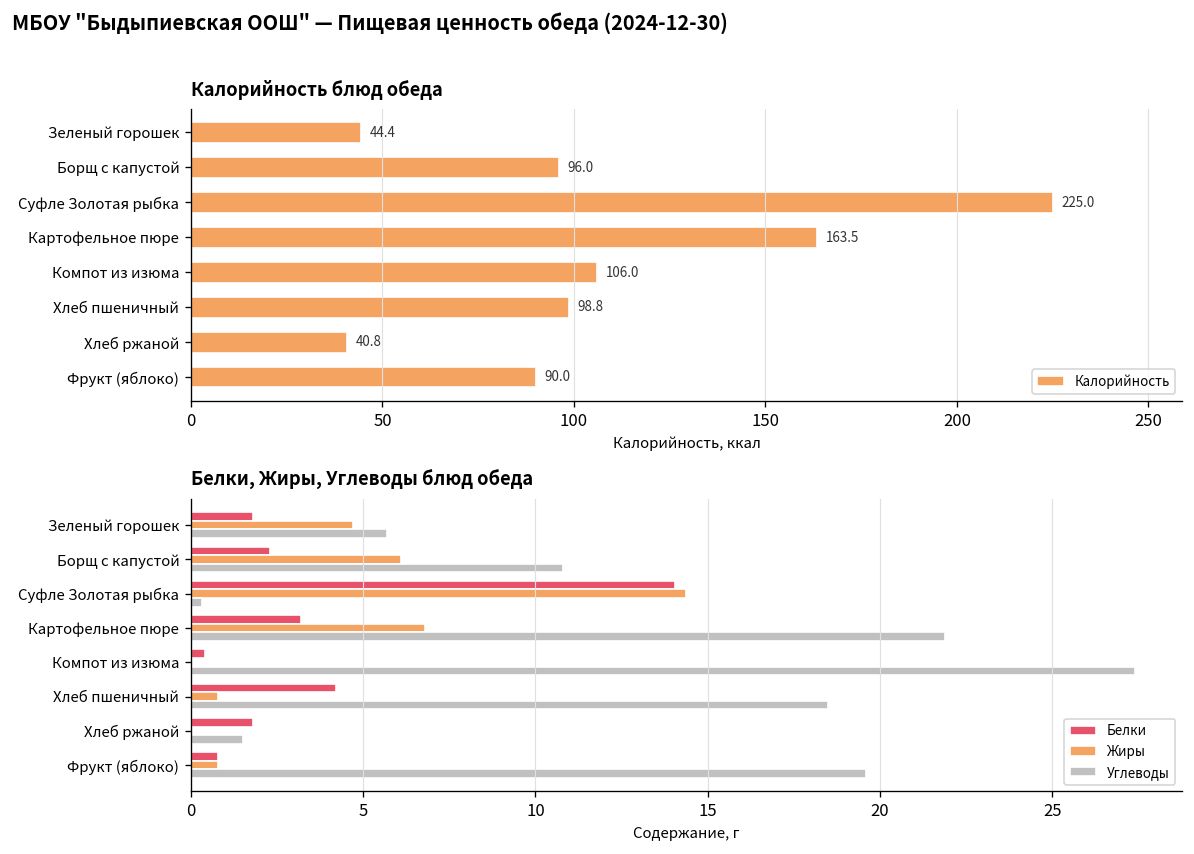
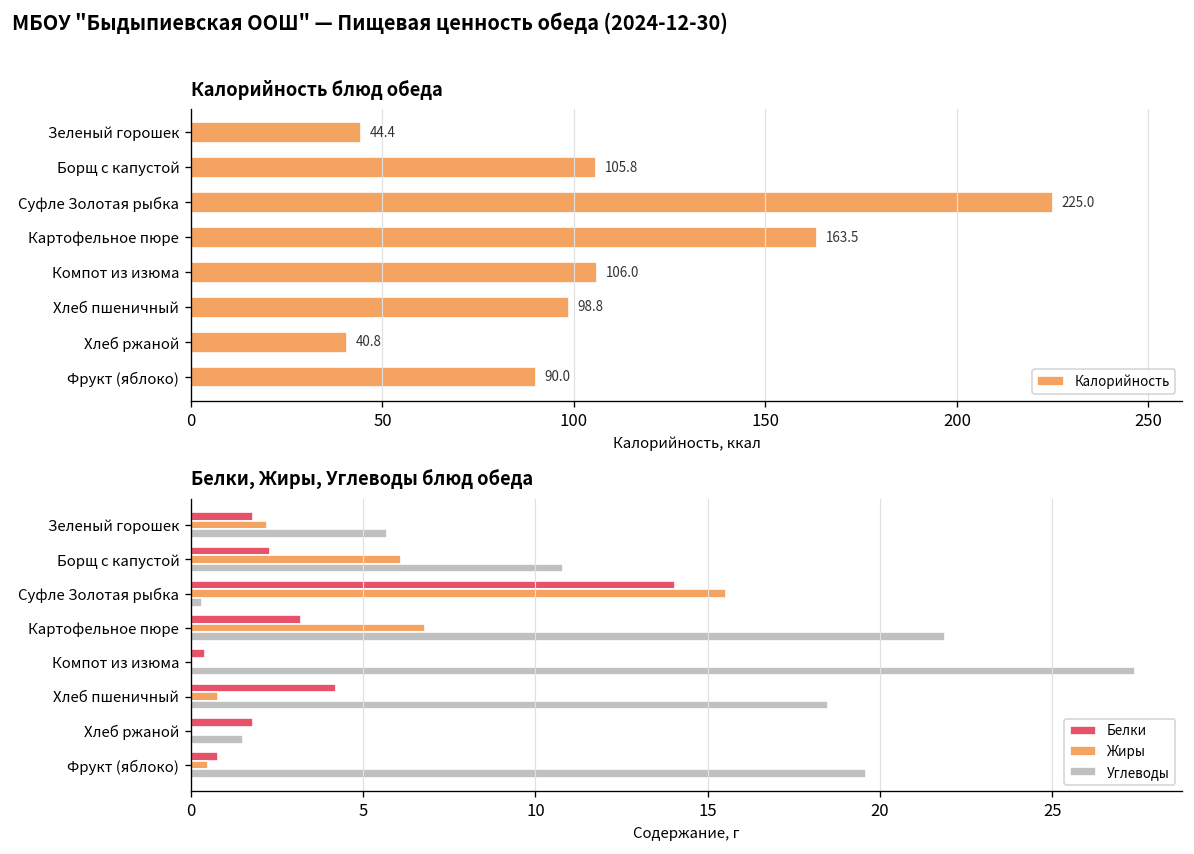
Калорийность блюд обеда, Борщ с капустой: 96.0 -> 105.8
Белки, Жиры, Углеводы блюд обеда, Жиры, Зеленый горошек: 4.7 -> 2.2
Белки, Жиры, Углеводы блюд обеда, Жиры, Суфле Золотая рыбка: 14.4 -> 15.5
Белки, Жиры, Углеводы блюд обеда, Жиры, Фрукт (яблоко): 0.8 -> 0.5
